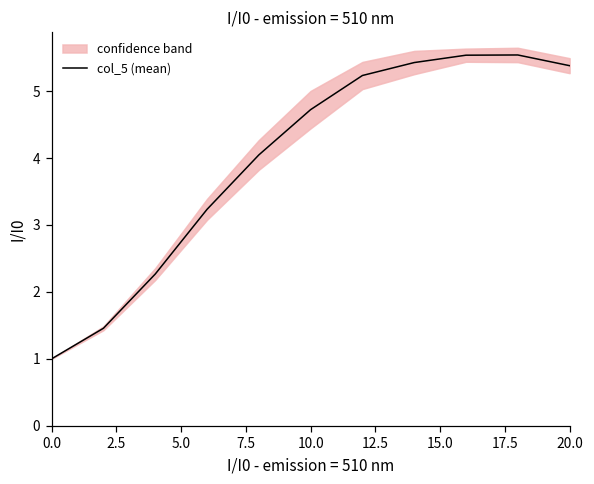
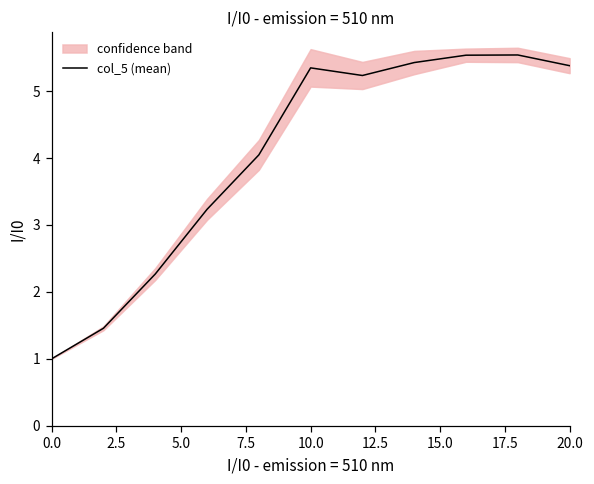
col_5 (mean), 10.0: 4.7 -> 5.3
